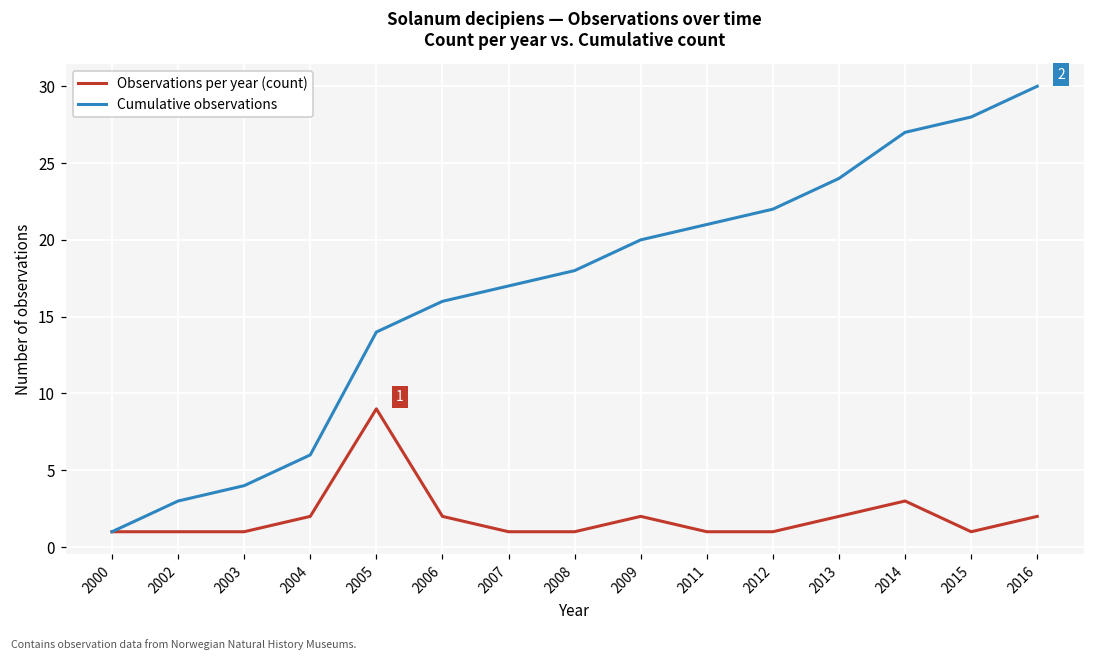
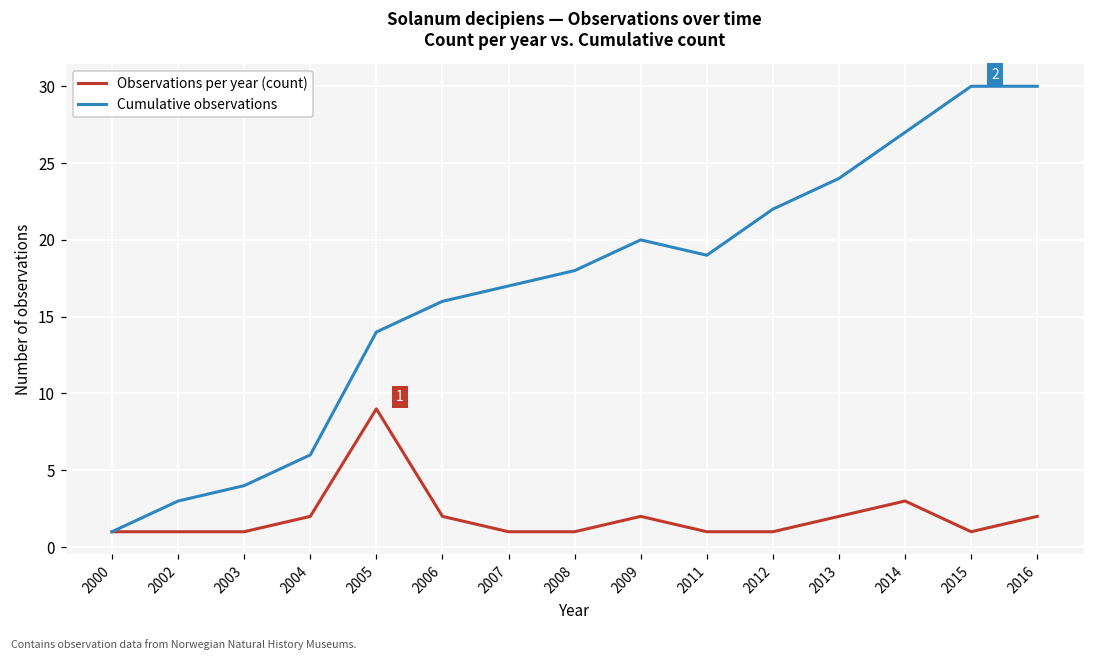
Cumulative observations, 2011: 21 -> 19
Cumulative observations, 2015: 28 -> 30
